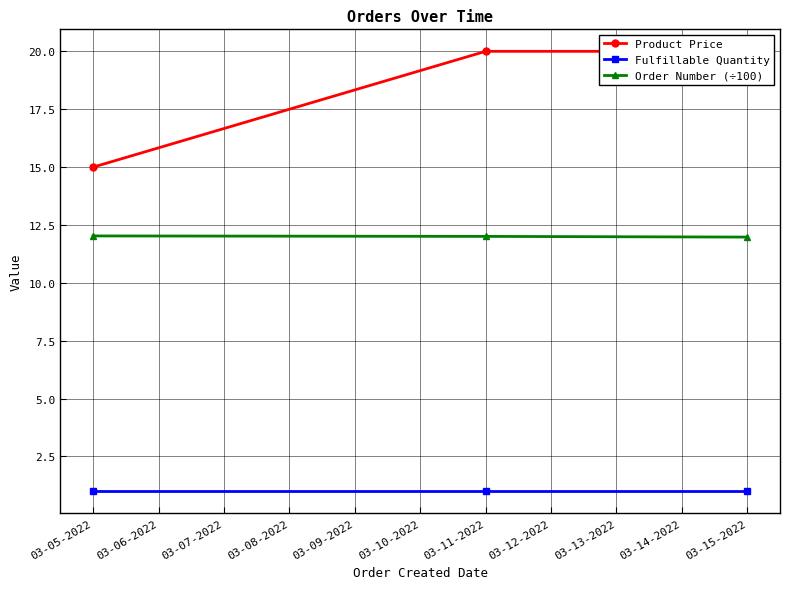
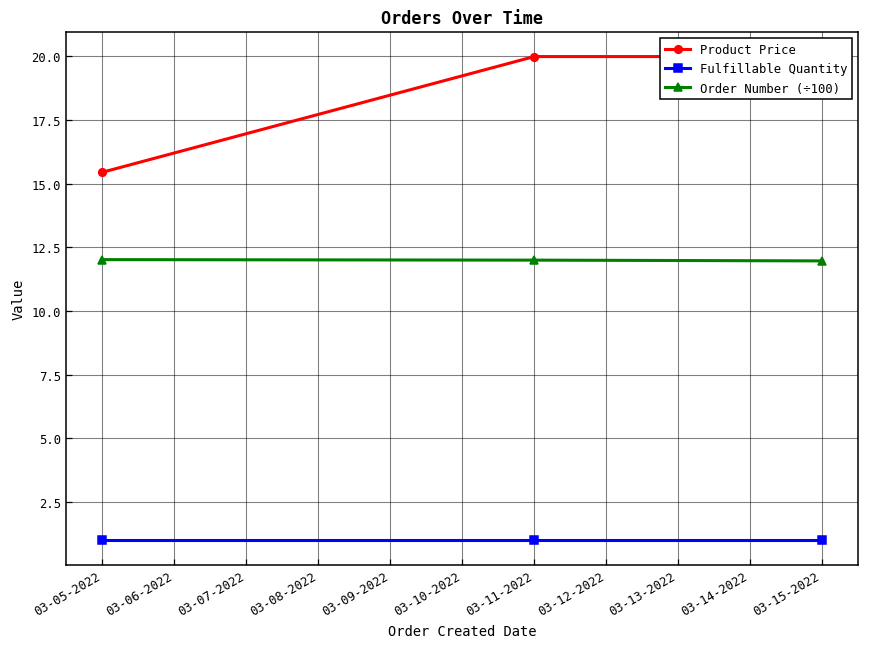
Product Price, 03-05-2022: 15.0 -> 15.5
